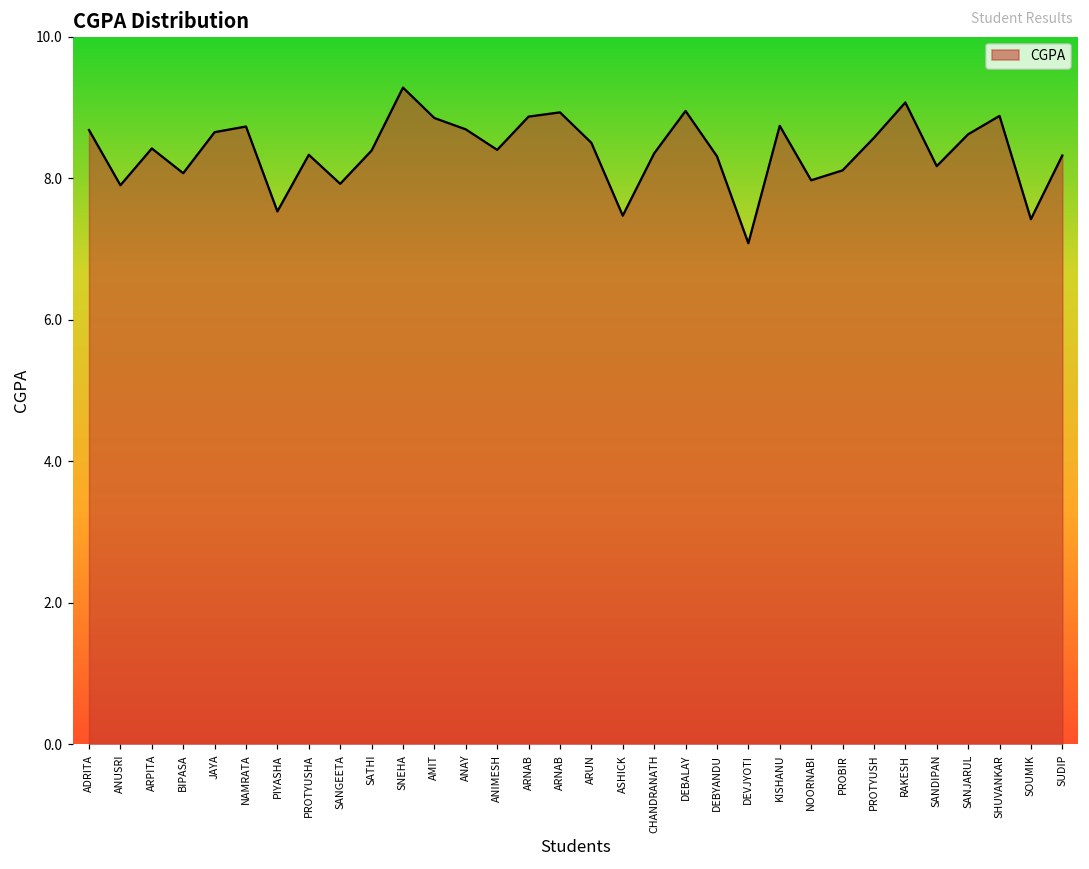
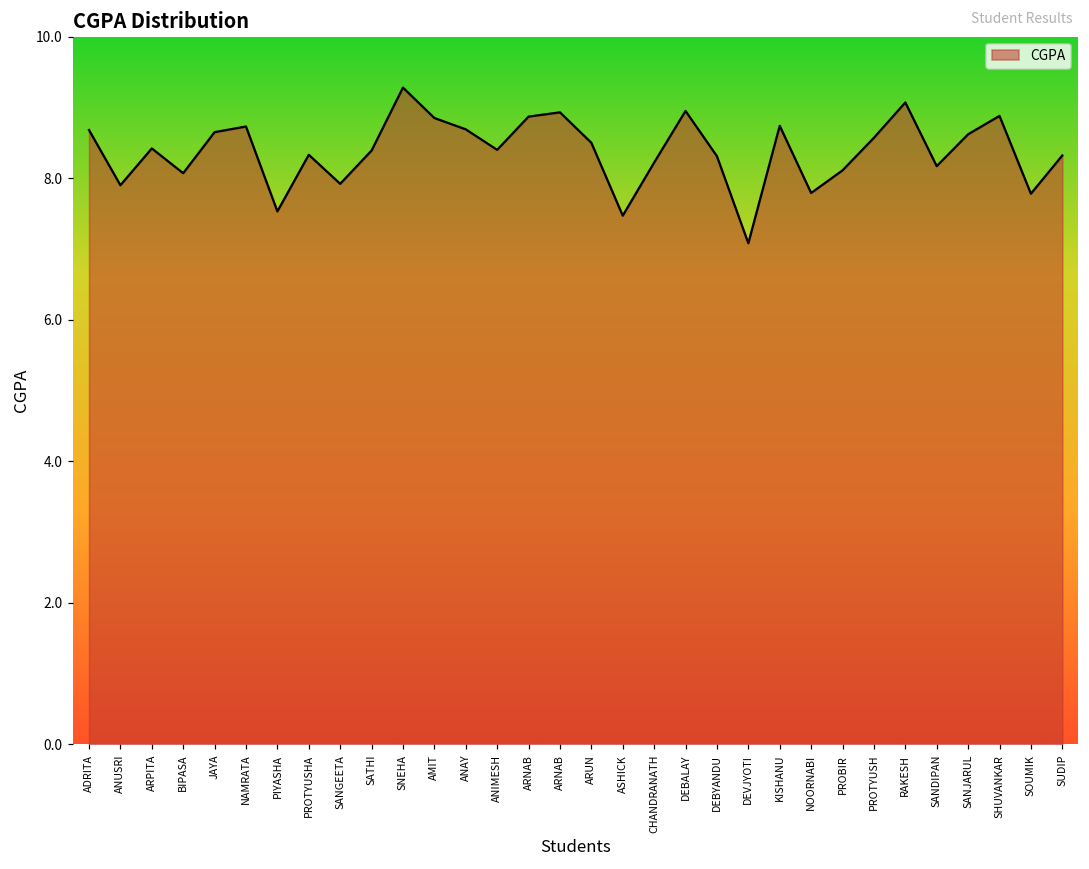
CHANDRANATH: 8.4 -> 8.2
NOORNABI: 8.0 -> 7.8
SOUMIK: 7.4 -> 7.8
